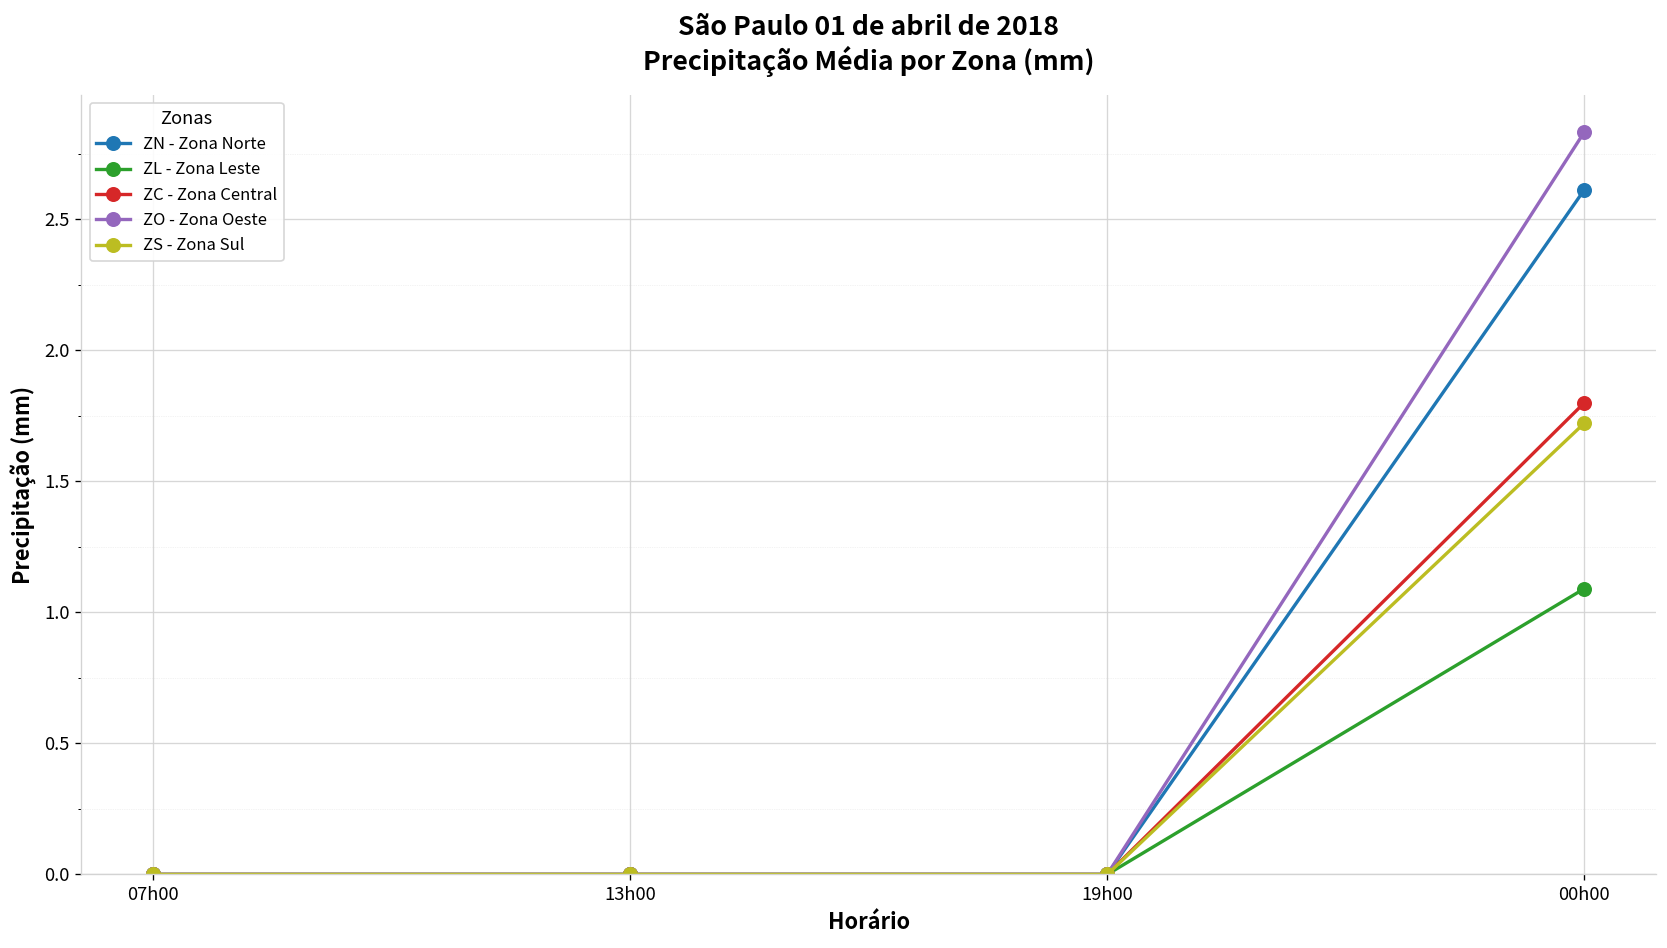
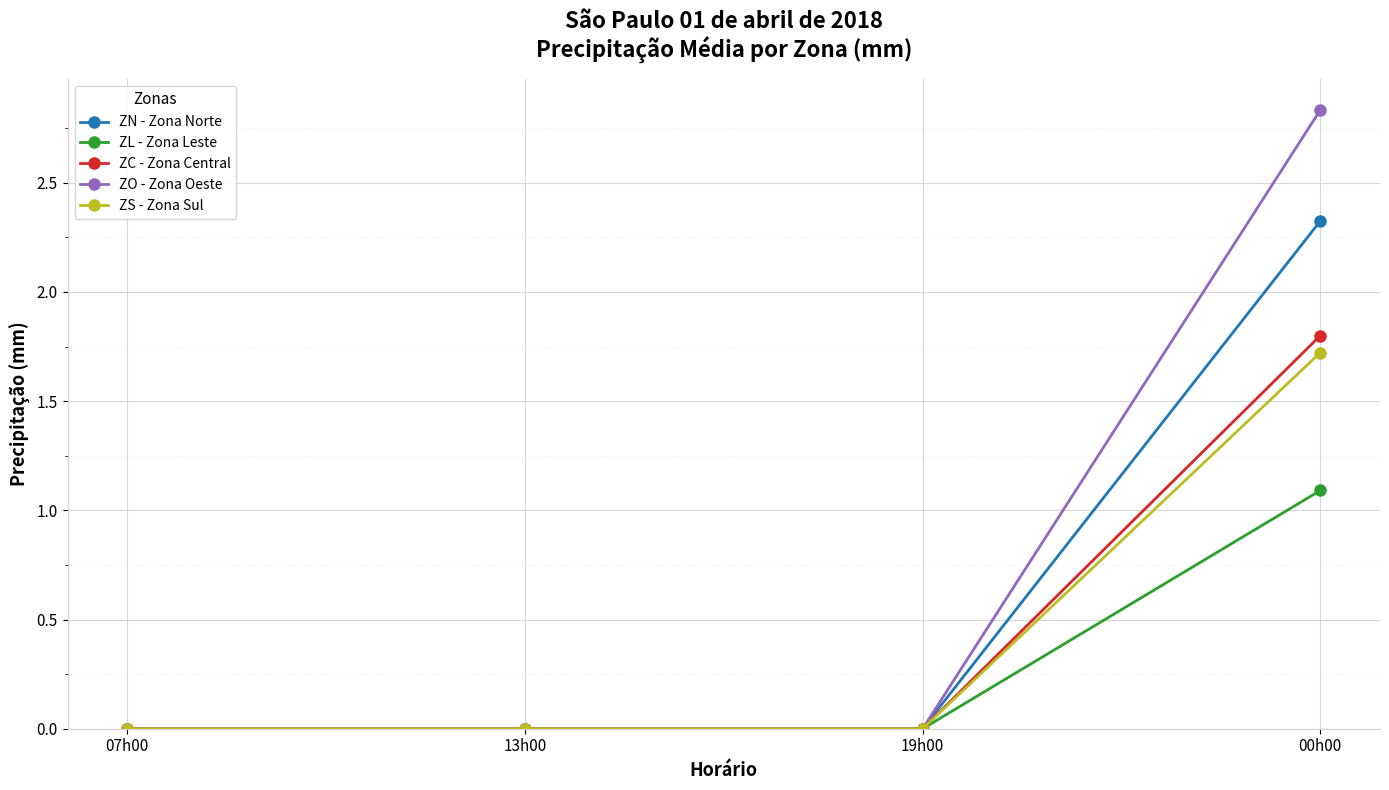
ZN - Zona Norte, 00h00: 2.61 -> 2.33
